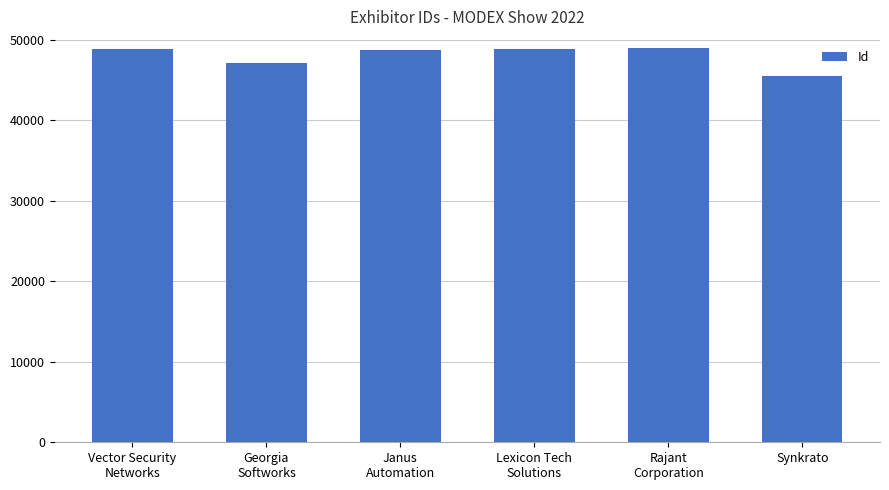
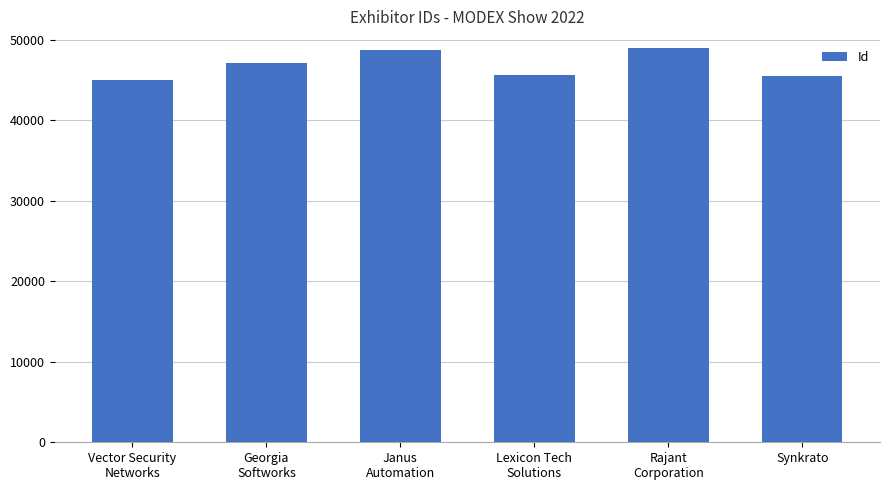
Vector Security Networks: 49000 -> 45000
Lexicon Tech Solutions: 49000 -> 46000
